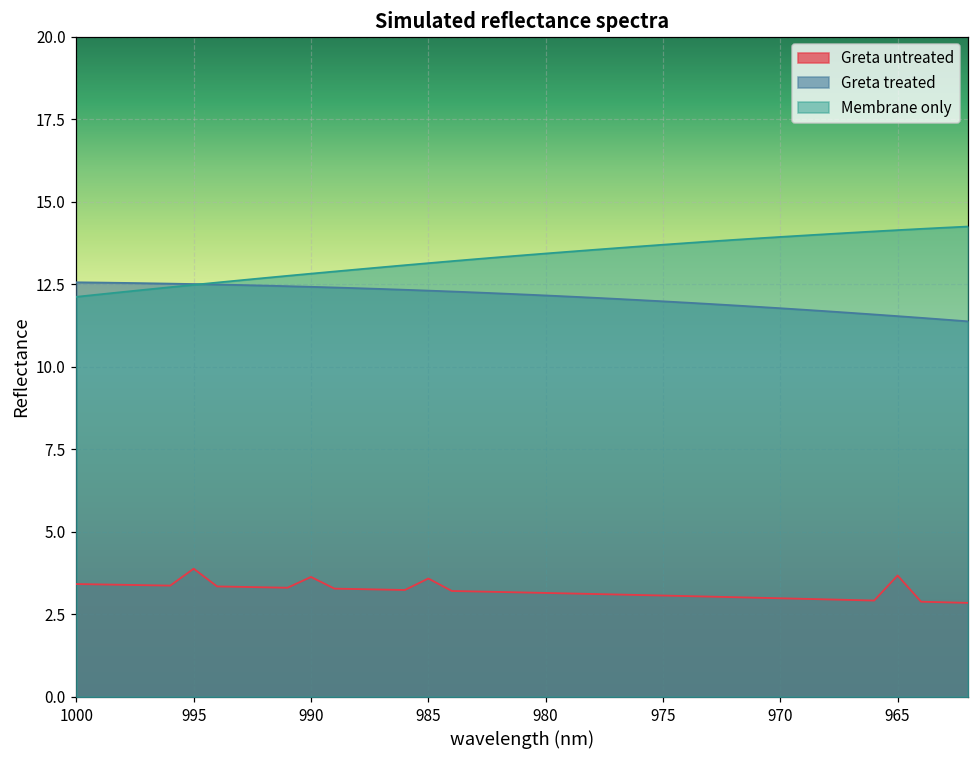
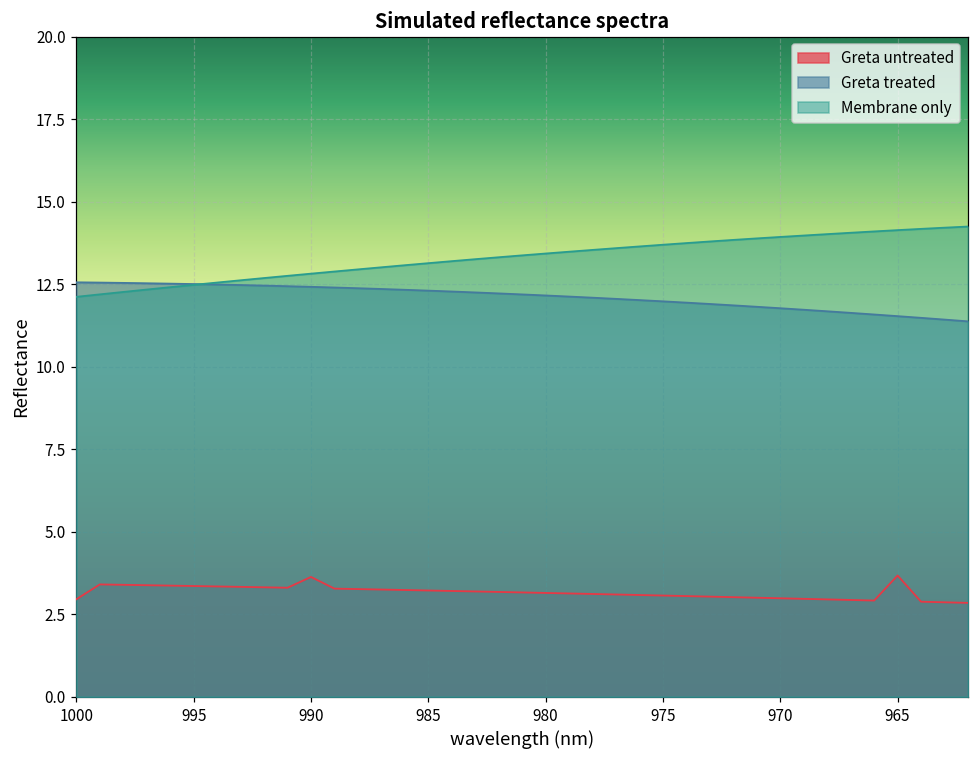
Greta untreated, 1000: 3.4 -> 3.0
Greta untreated, 995: 3.9 -> 3.4
Greta untreated, 985: 3.6 -> 3.2
